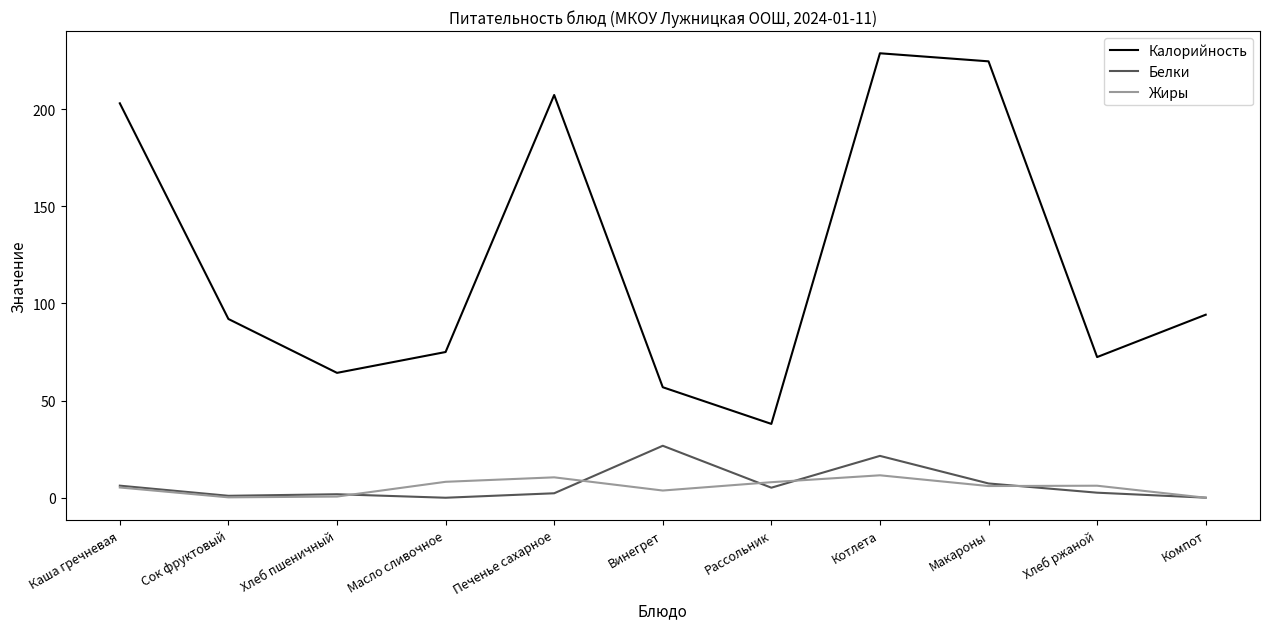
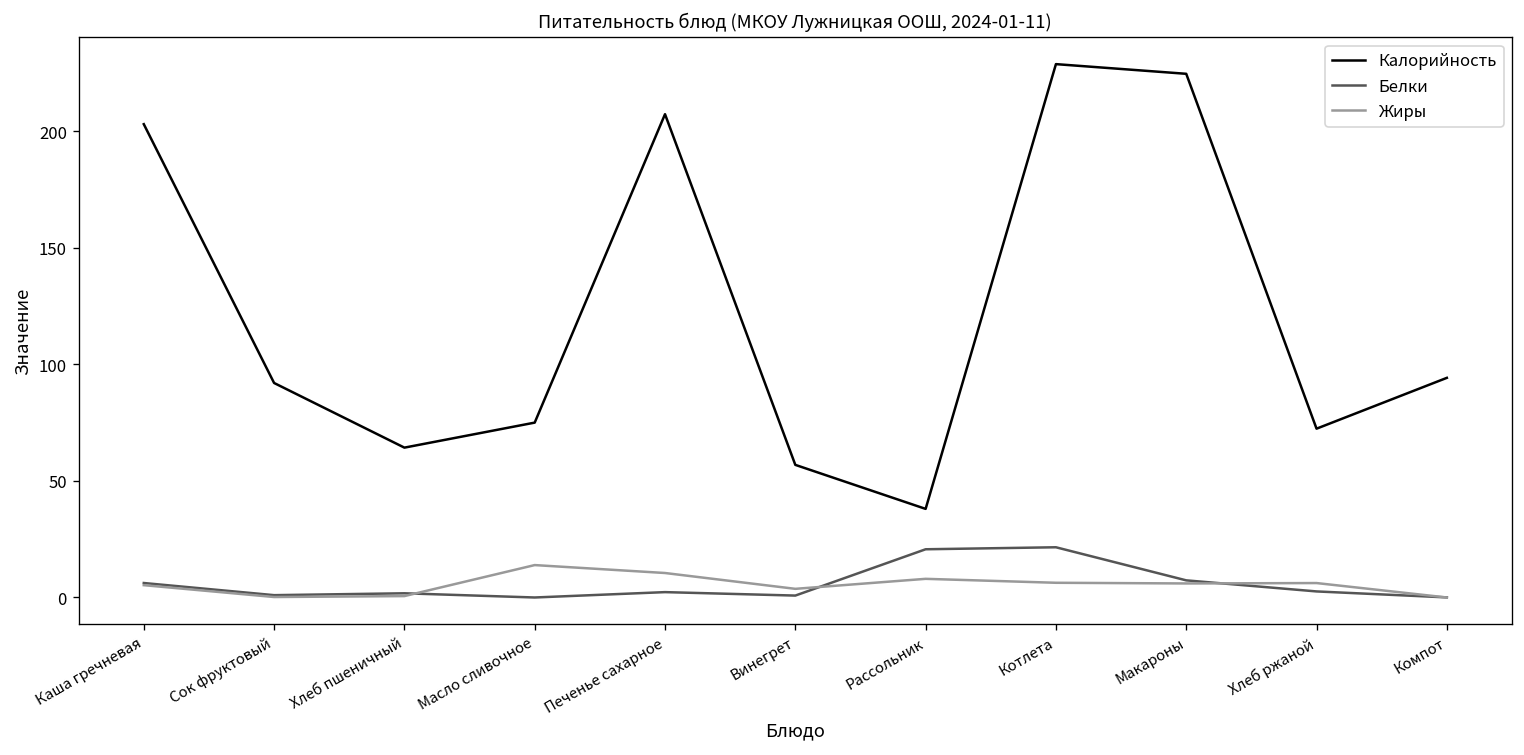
Жиры, Масло сливочное: 8 -> 14
Белки, Винегрет: 27 -> 1
Белки, Рассольник: 5 -> 21
Жиры, Котлета: 12 -> 6
